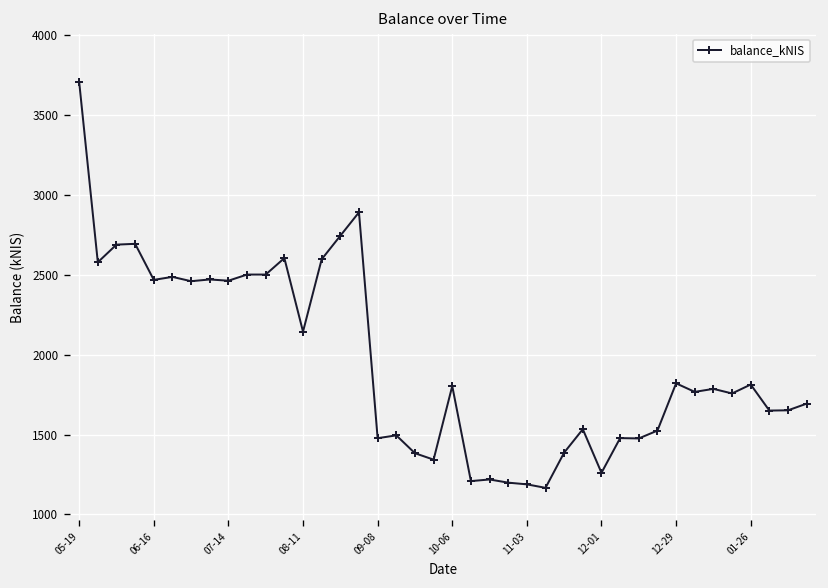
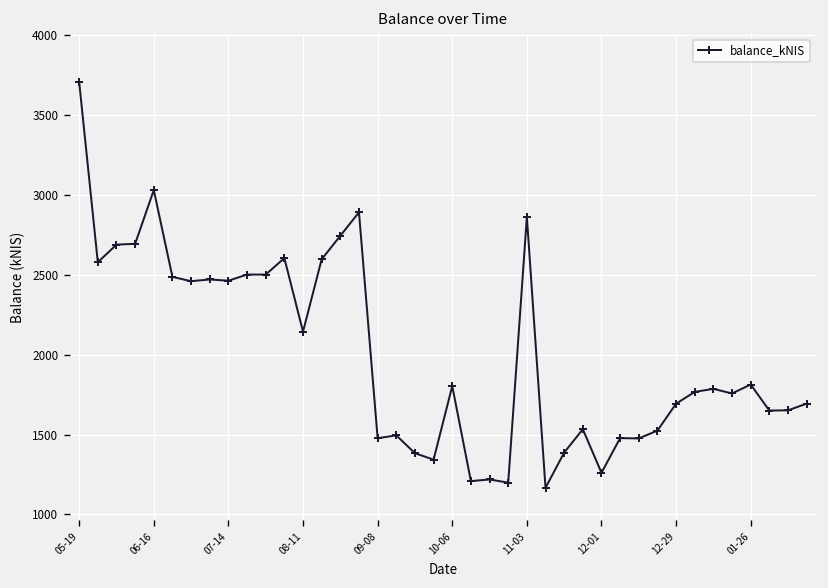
06-16: 2470 -> 3030
11-03: 1190 -> 2860
12-29: 1820 -> 1690
